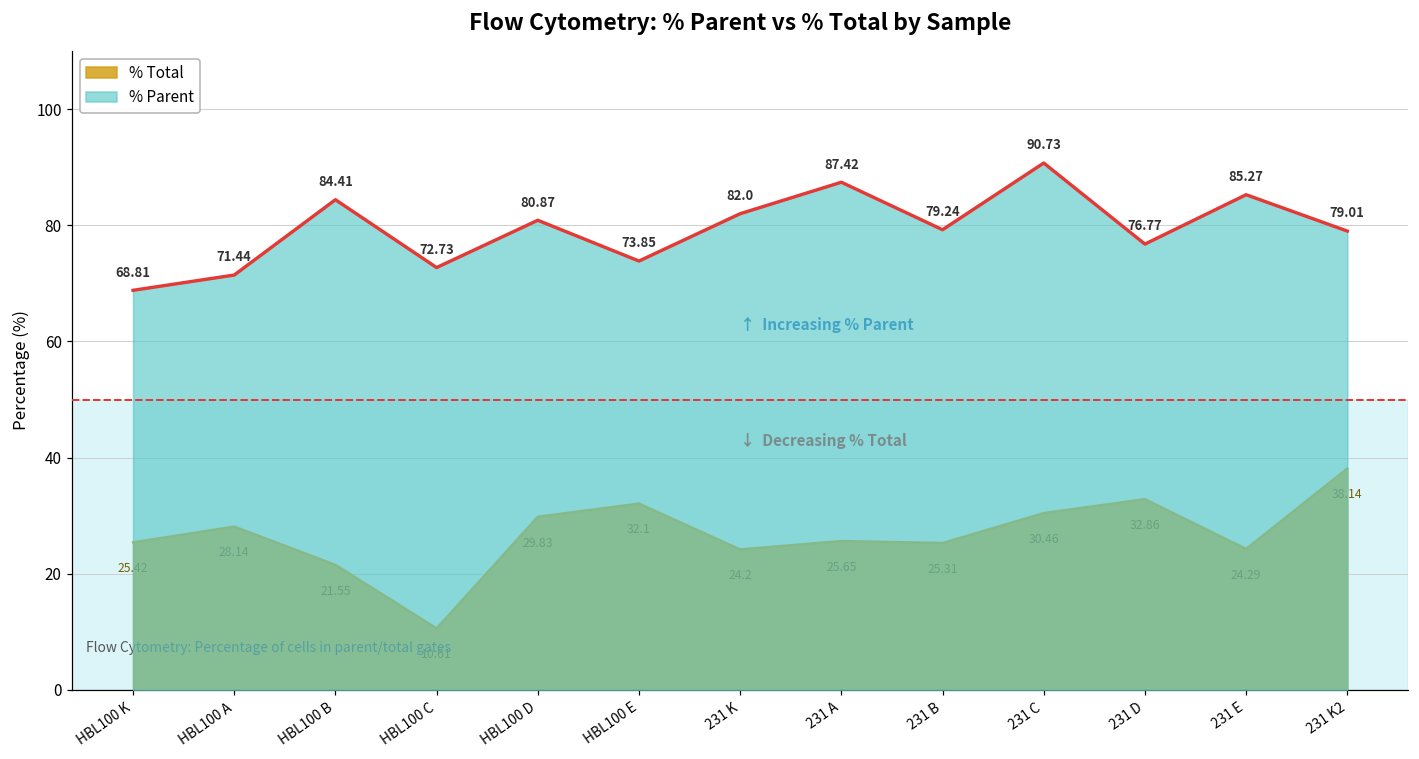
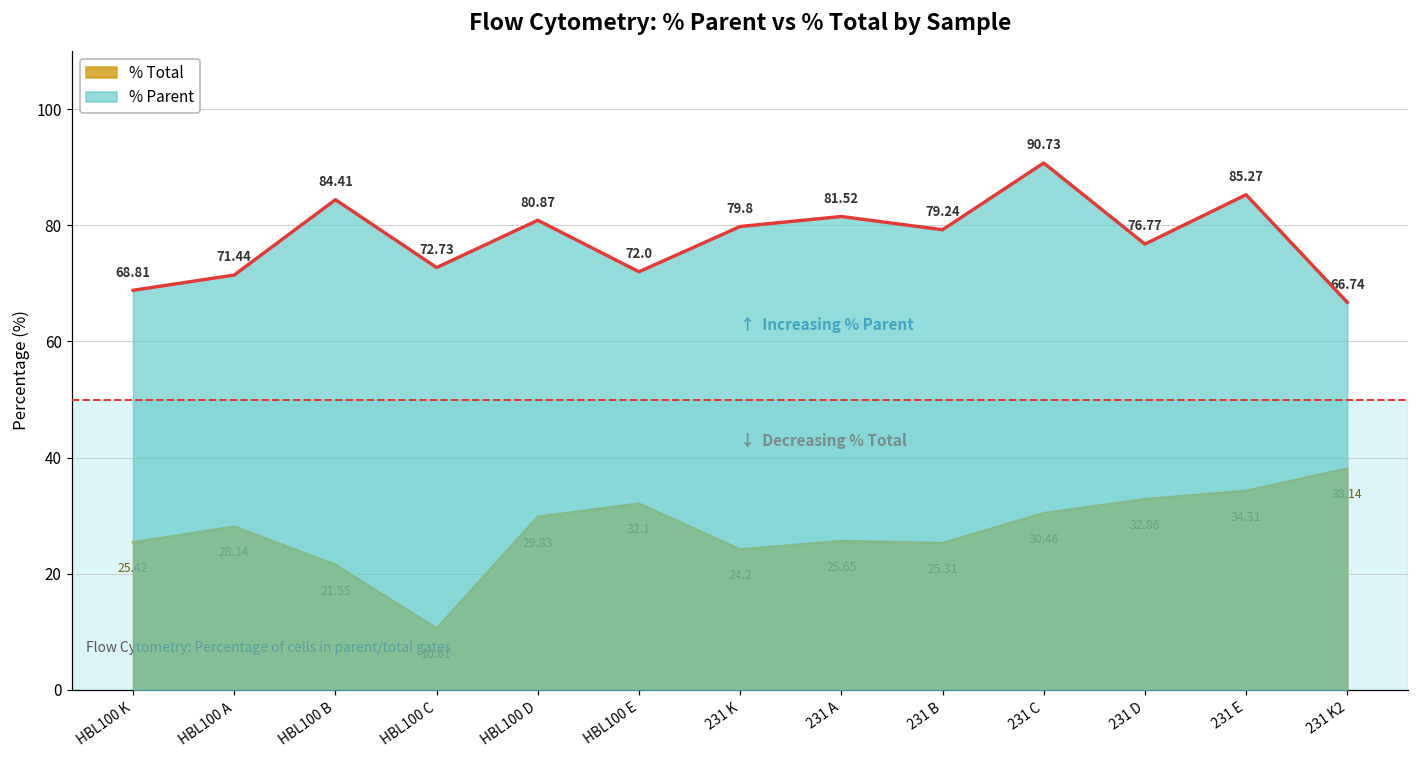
% Parent, HBL100 E: 73.85 -> 72.0
% Parent, 231 K: 82.0 -> 79.8
% Parent, 231 A: 87.42 -> 81.52
% Total, 231 E: 24 -> 34
% Parent, 231 K2: 79.01 -> 66.74
